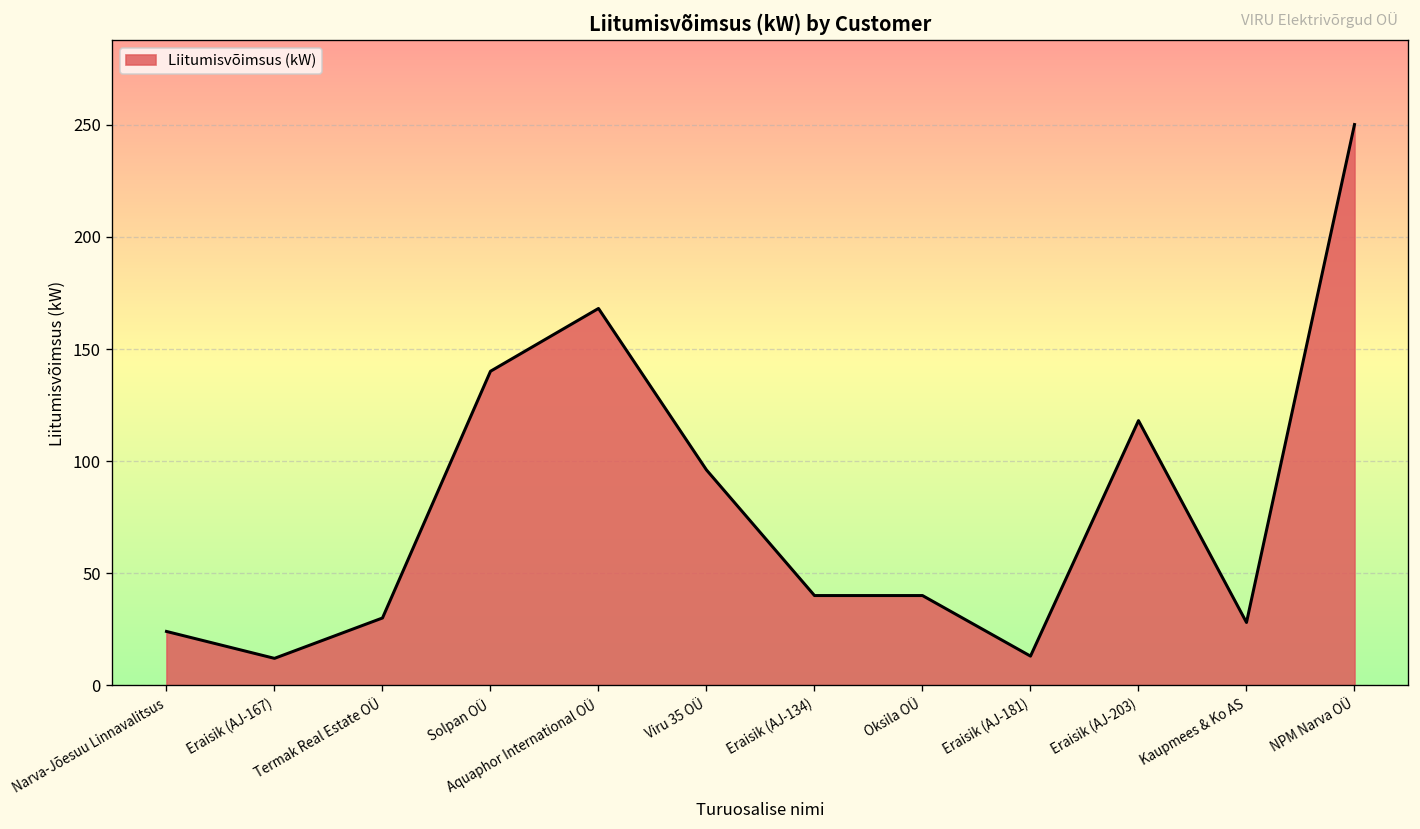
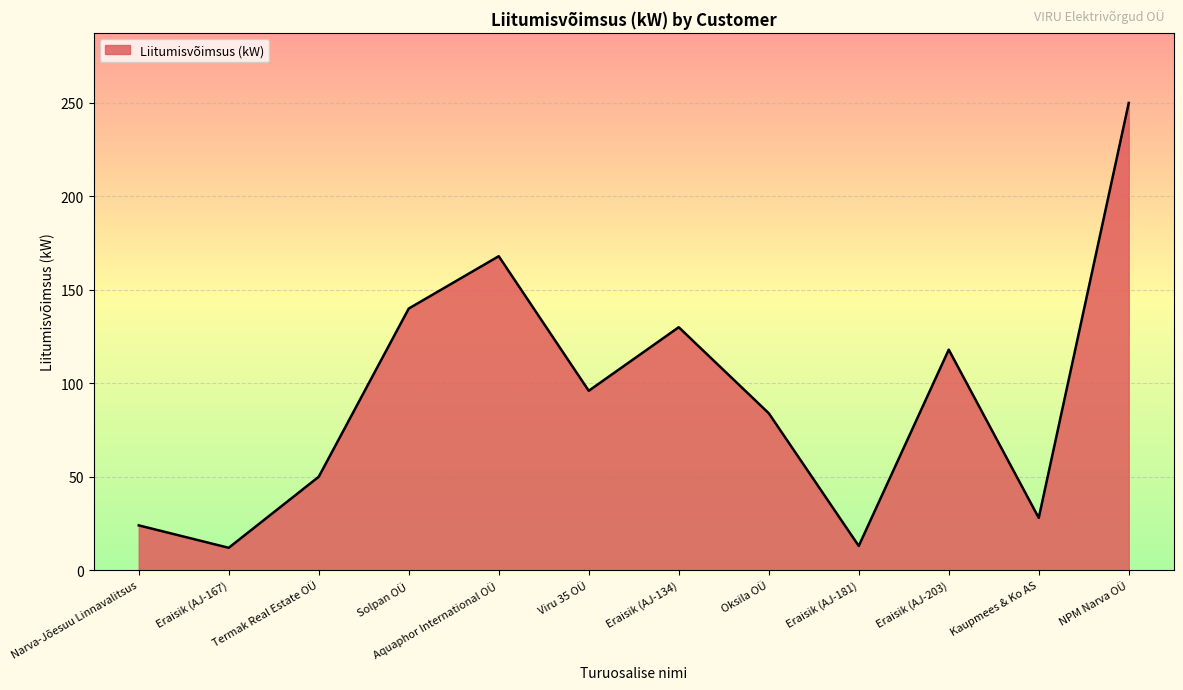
Termak Real Estate OÜ: 30 -> 50
Eraisik (AJ-134): 40 -> 130
Oksila OÜ: 40 -> 84
